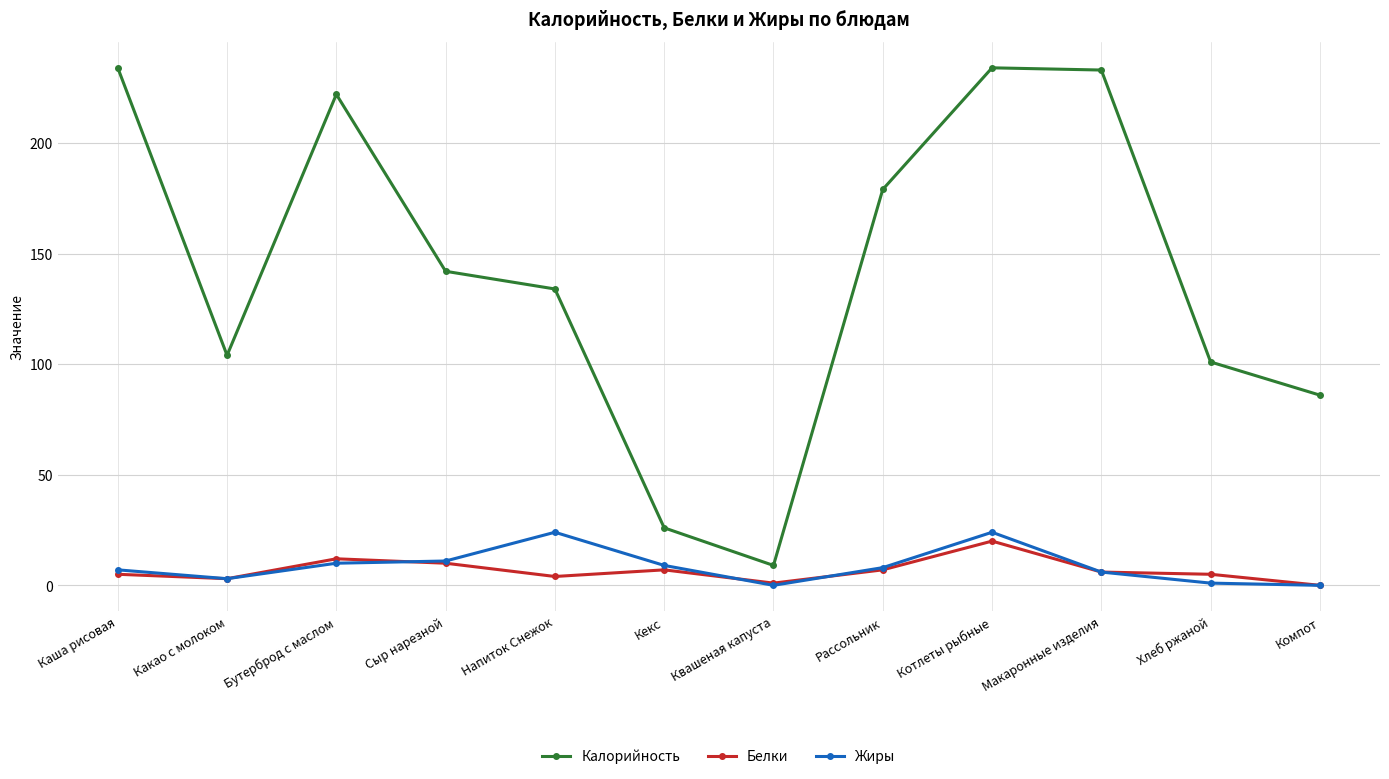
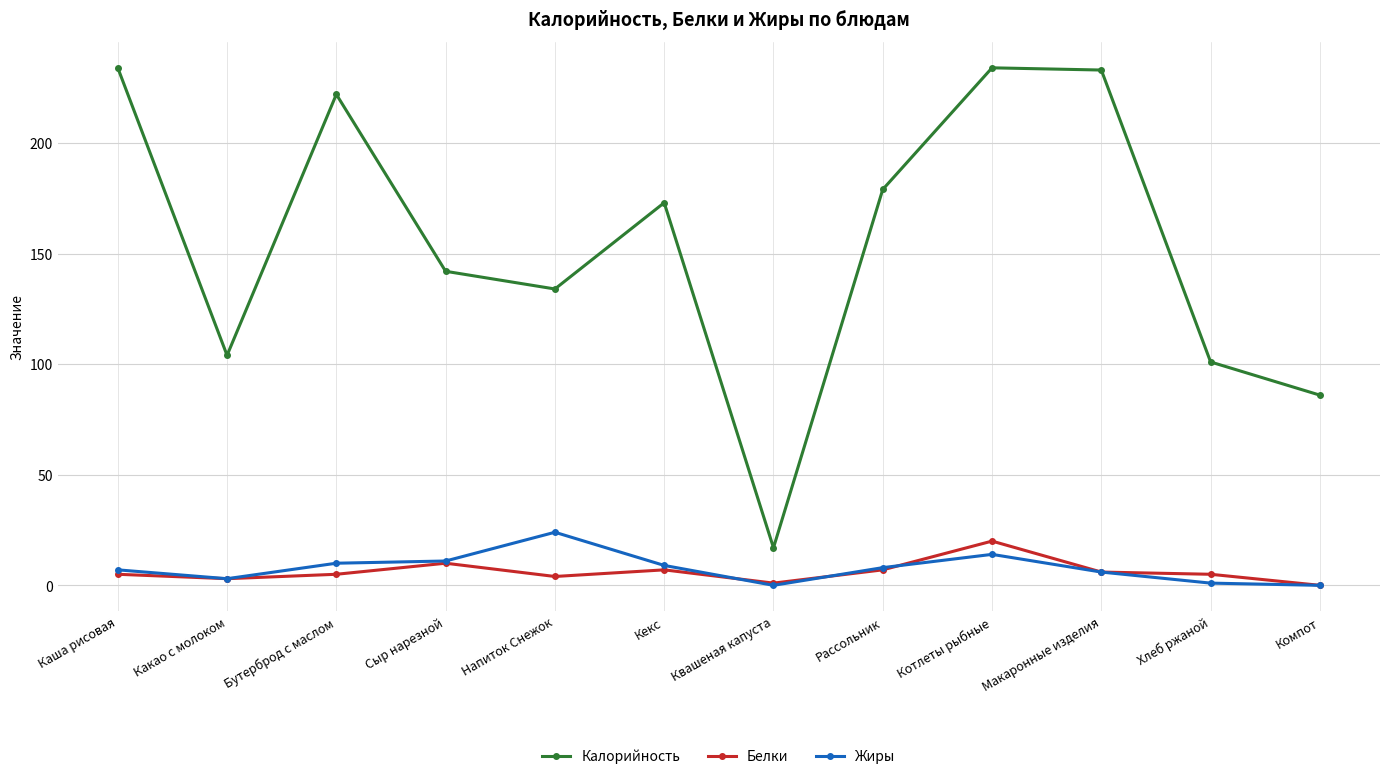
Белки, Бутерброд с маслом: 12 -> 5
Калорийность, Кекс: 26 -> 173
Калорийность, Квашеная капуста: 9 -> 17
Жиры, Котлеты рыбные: 24 -> 14
